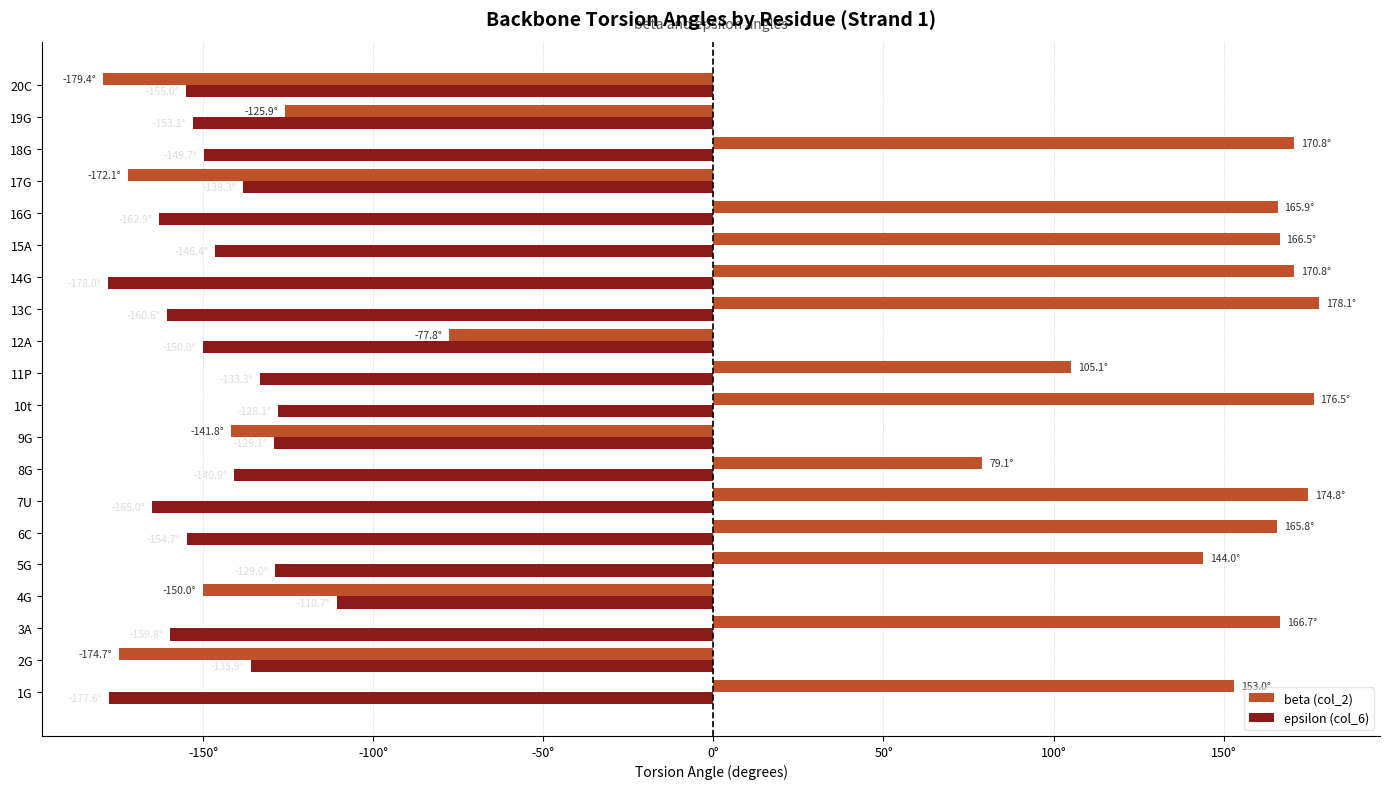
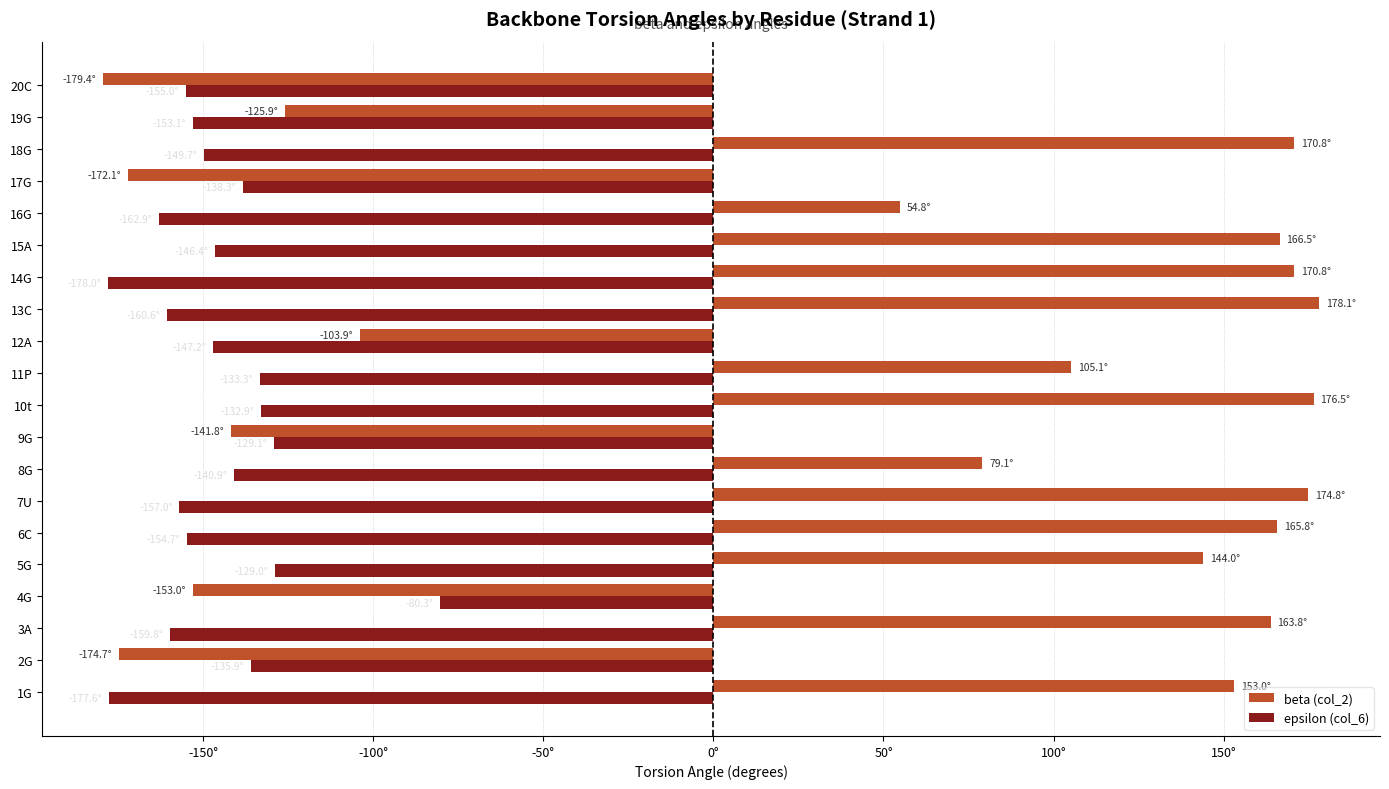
beta (col_2), 16G: 165.9° -> 54.8°
beta (col_2), 12A: -77.8° -> -103.9°
epsilon (col_6), 12A: -150° -> -147°
epsilon (col_6), 10t: -128° -> -133°
epsilon (col_6), 7U: -165° -> -157°
beta (col_2), 4G: -150.0° -> -153.0°
epsilon (col_6), 4G: -111° -> -80°
beta (col_2), 3A: 166.7° -> 163.8°
